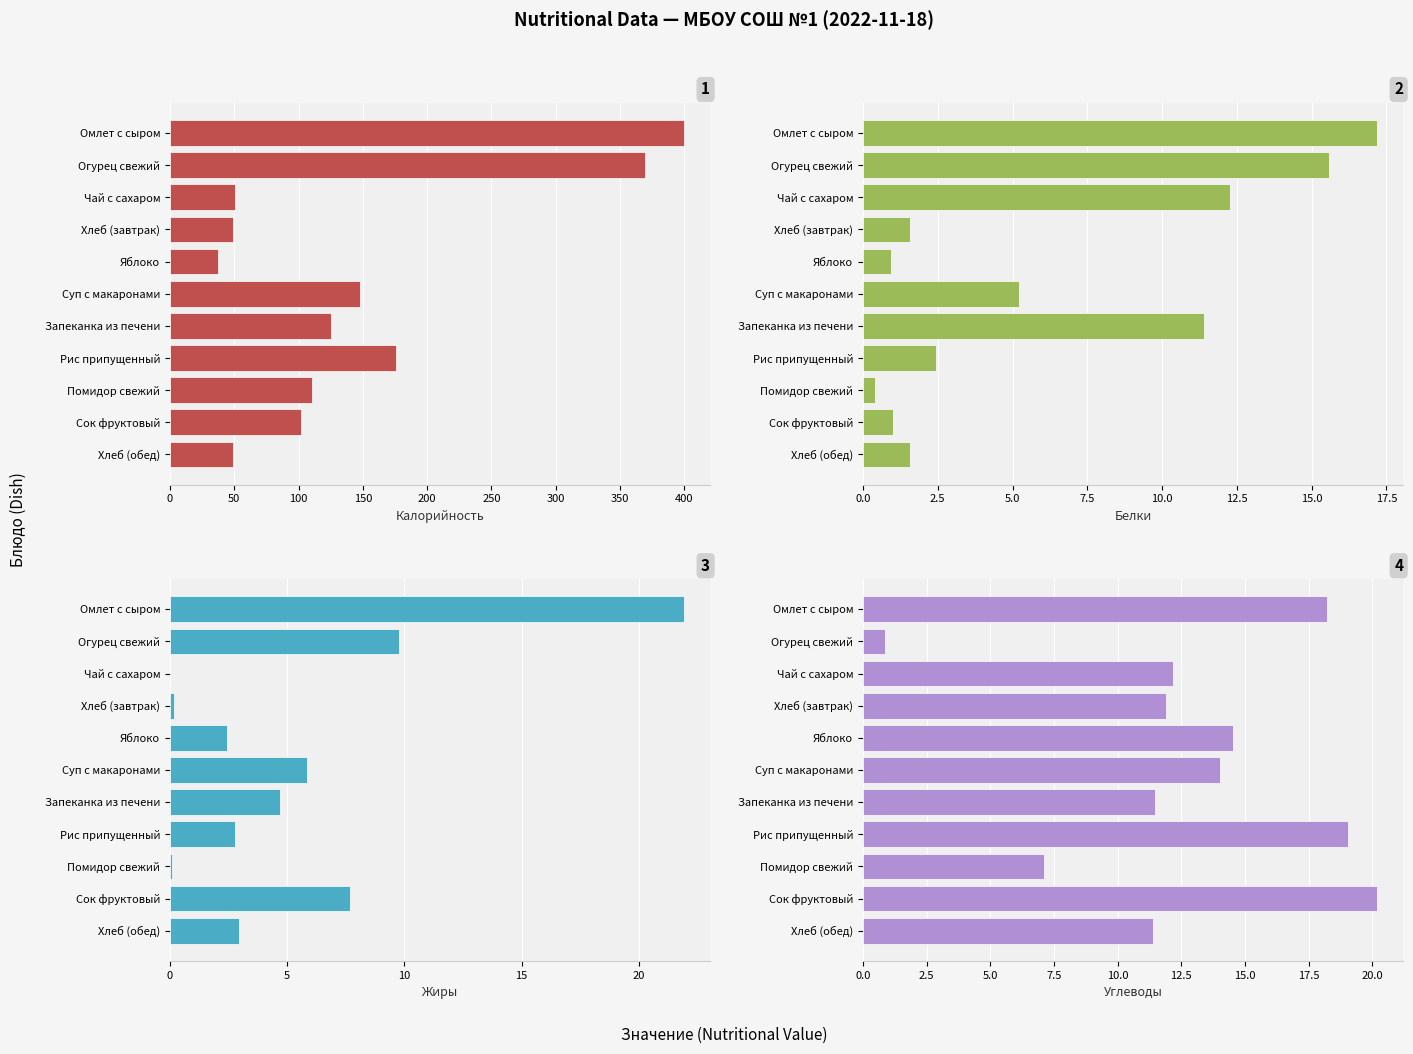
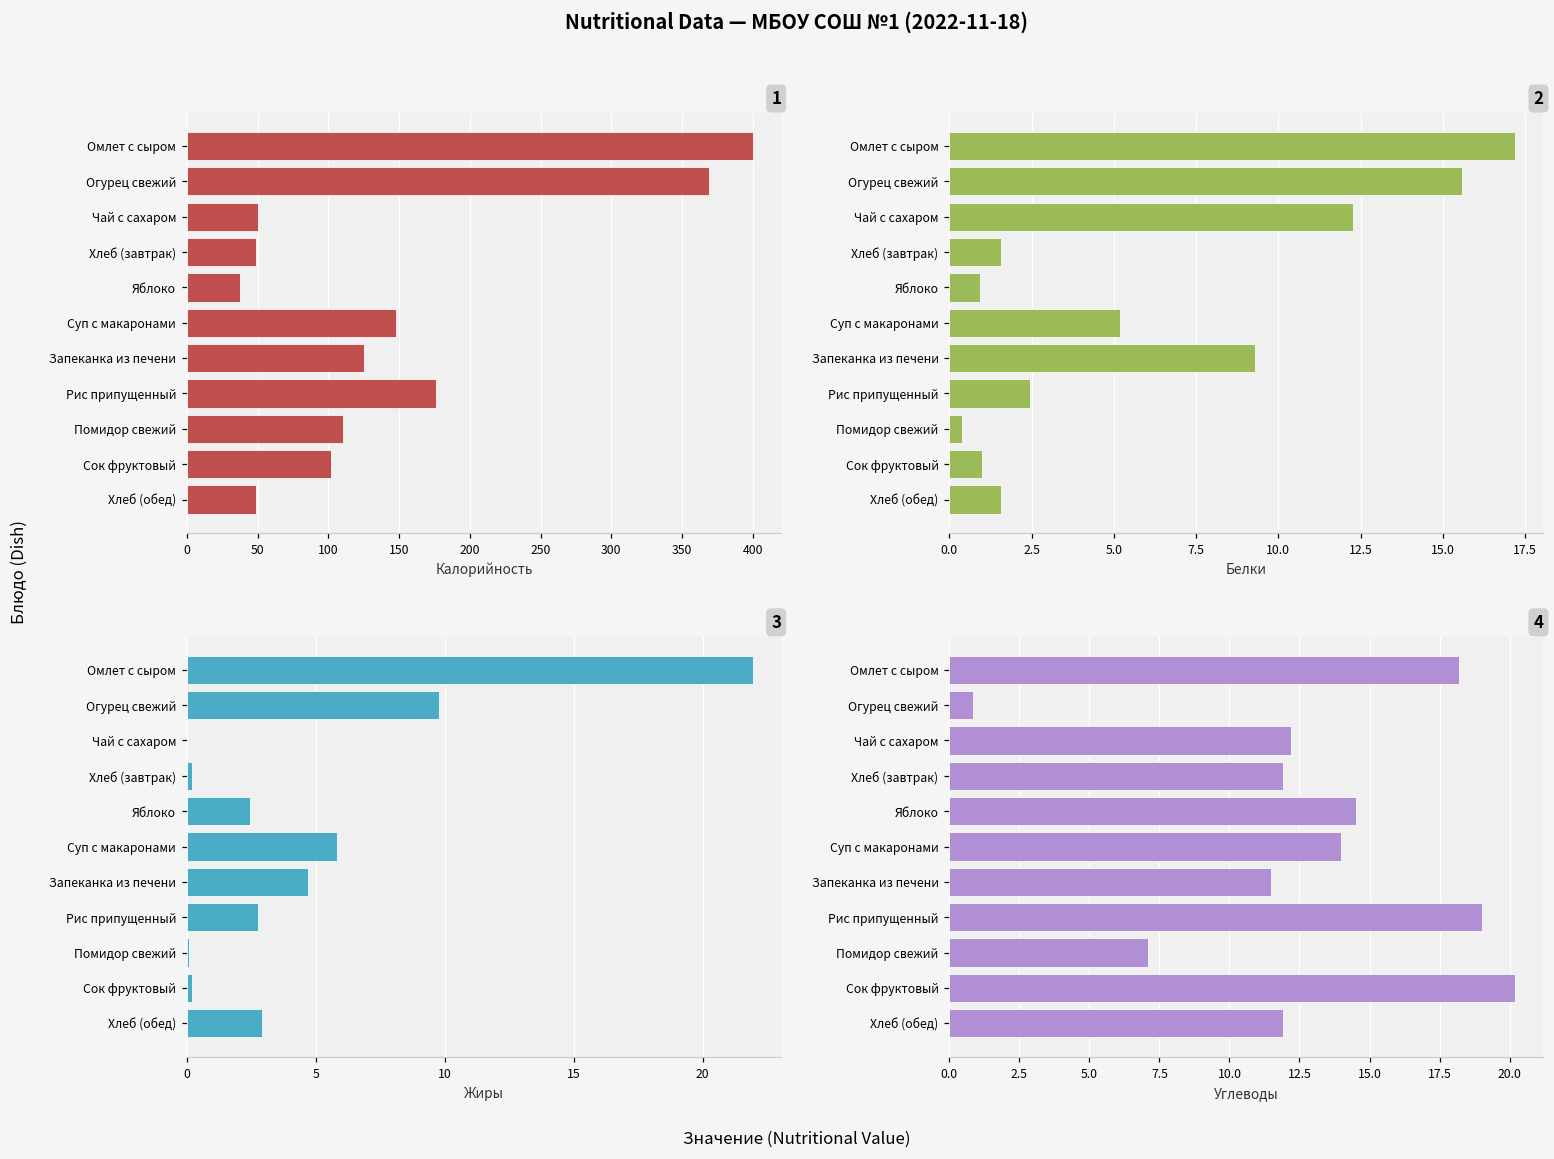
2, Запеканка из печени: 11.4 -> 9.3
3, Сок фруктовый: 7.7 -> 0.2
4, Хлеб (обед): 11.4 -> 11.9
